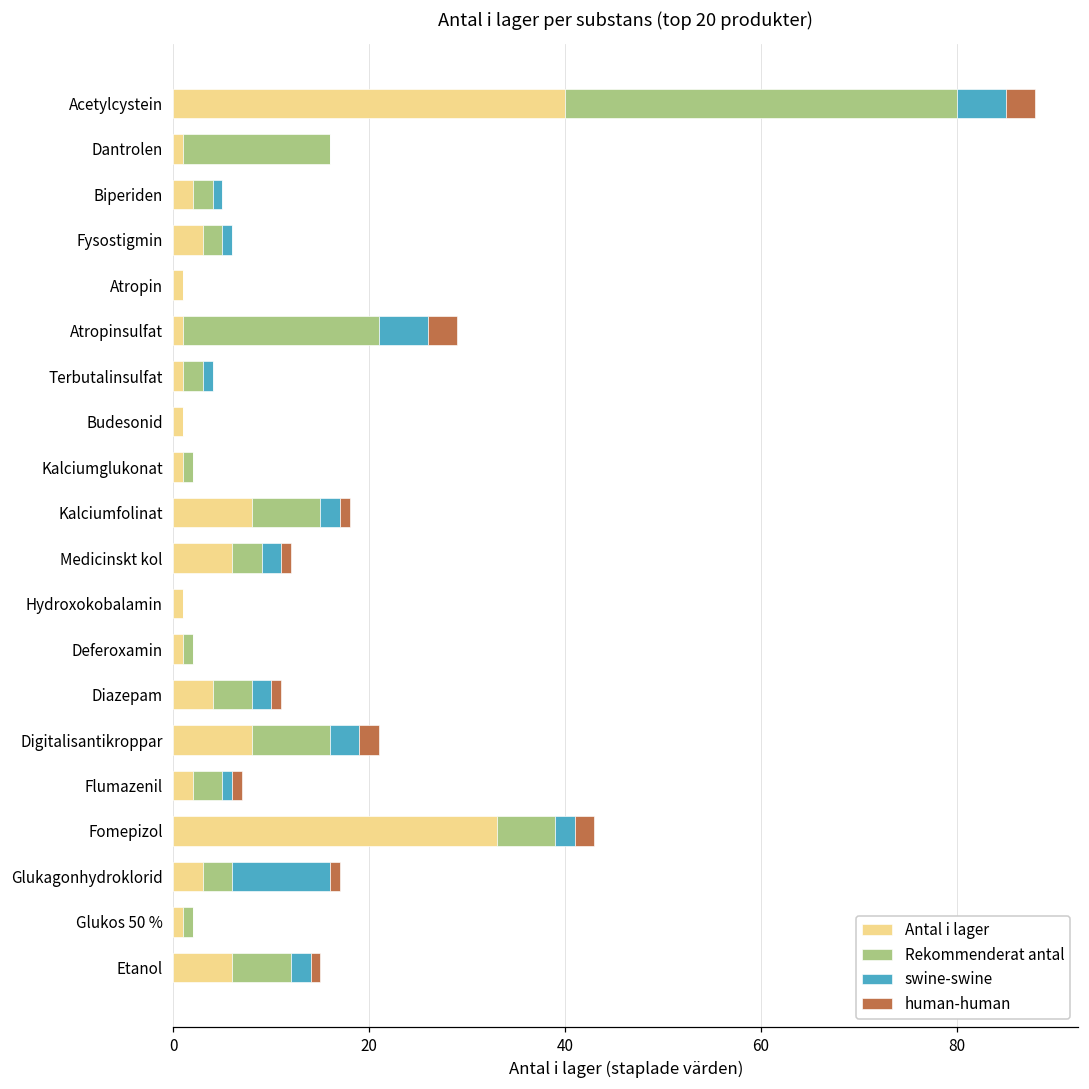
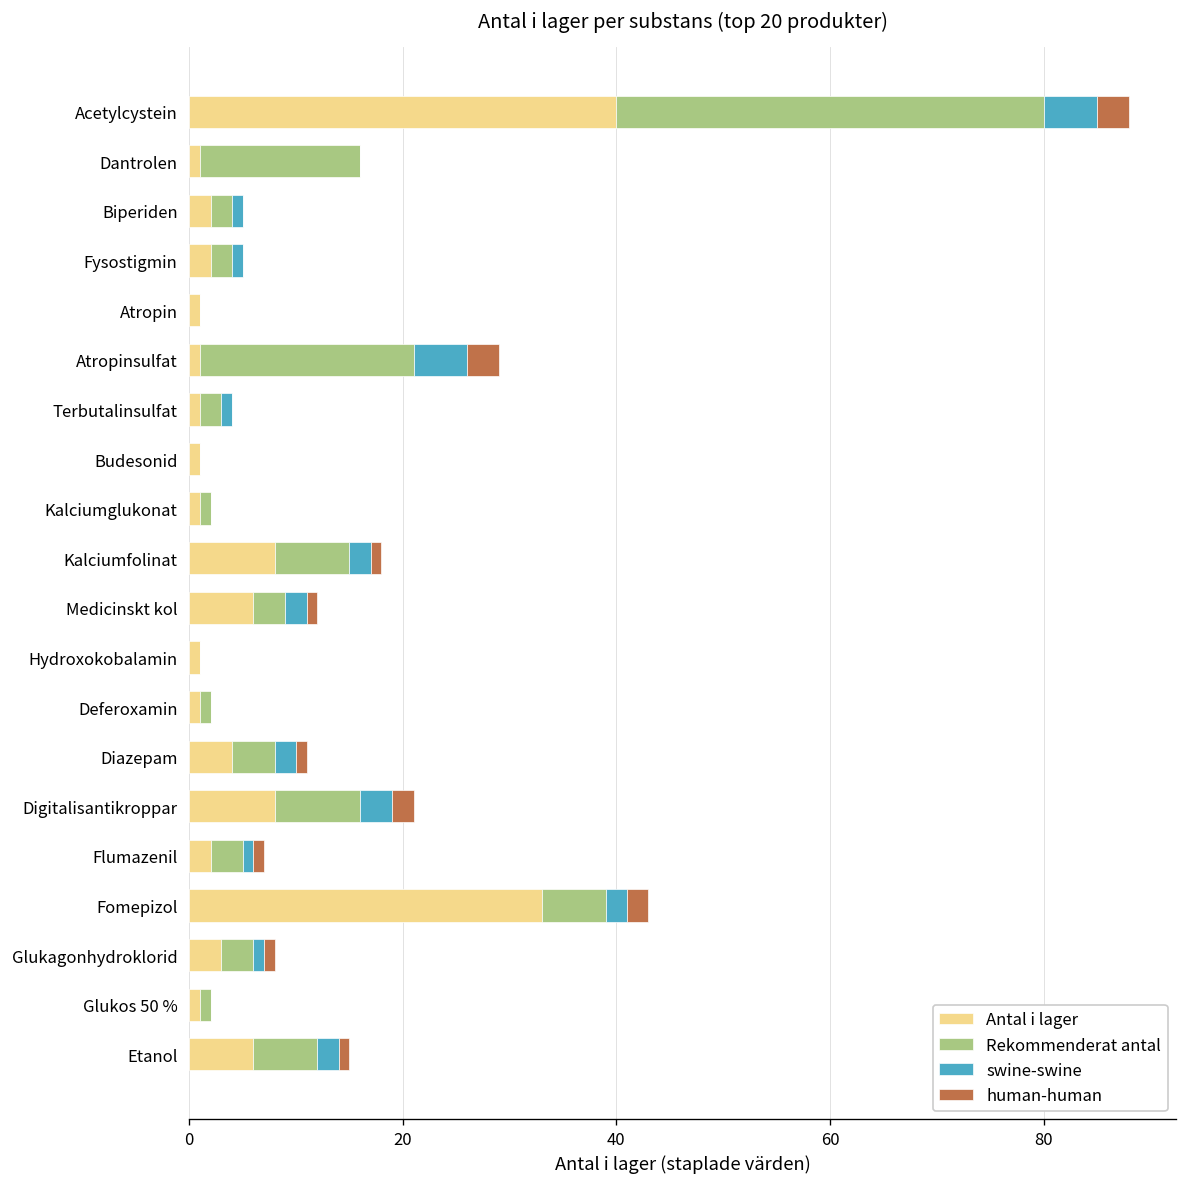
Antal i lager, Fysostigmin: 3 -> 2
swine-swine, Glukagonhydroklorid: 10 -> 1
